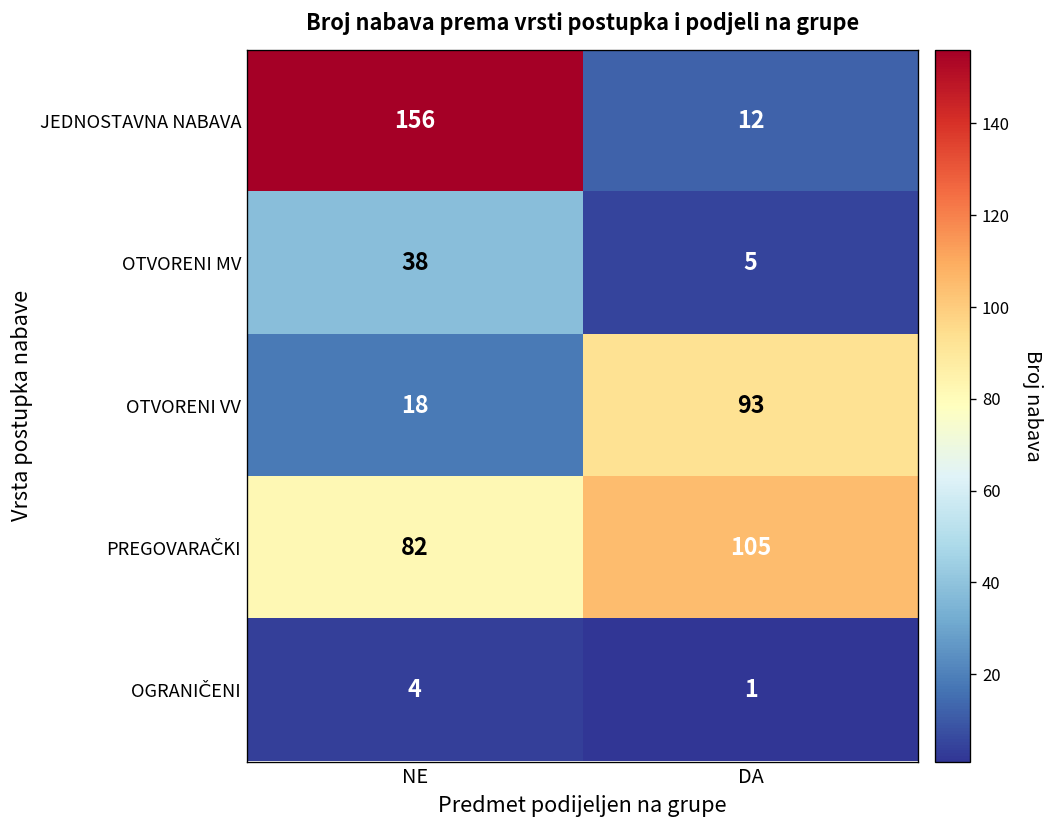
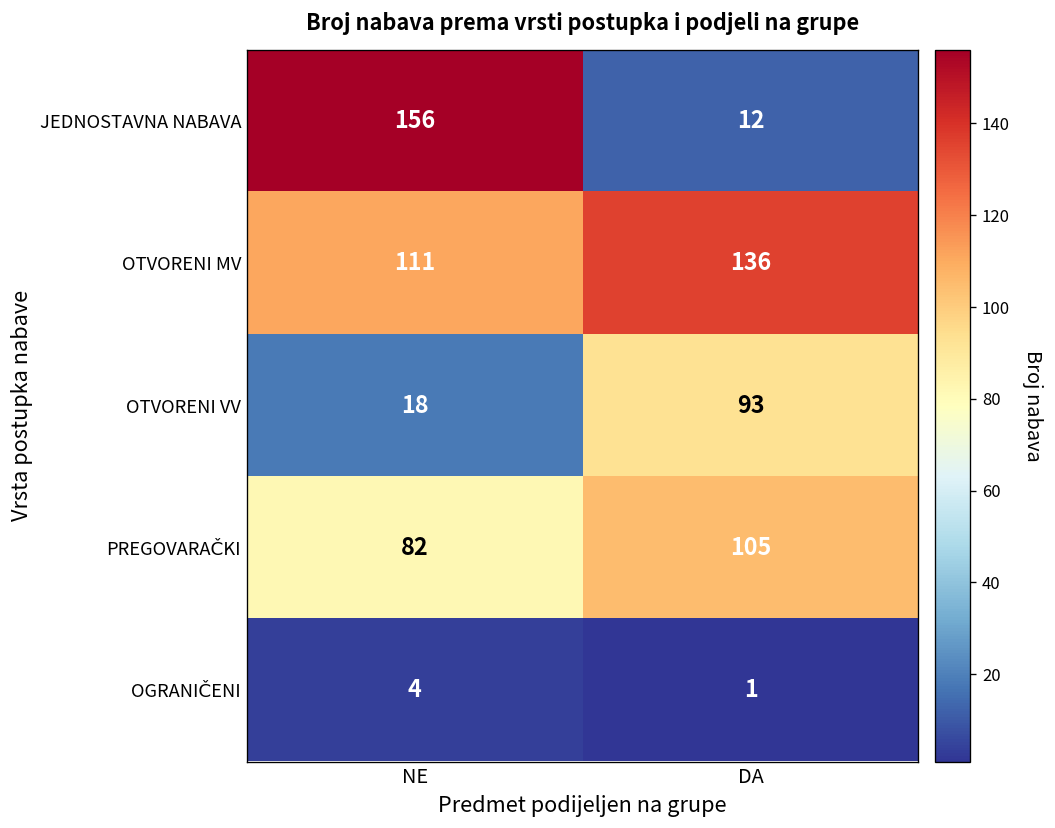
OTVORENI MV, NE: 38 -> 111
OTVORENI MV, DA: 5 -> 136
